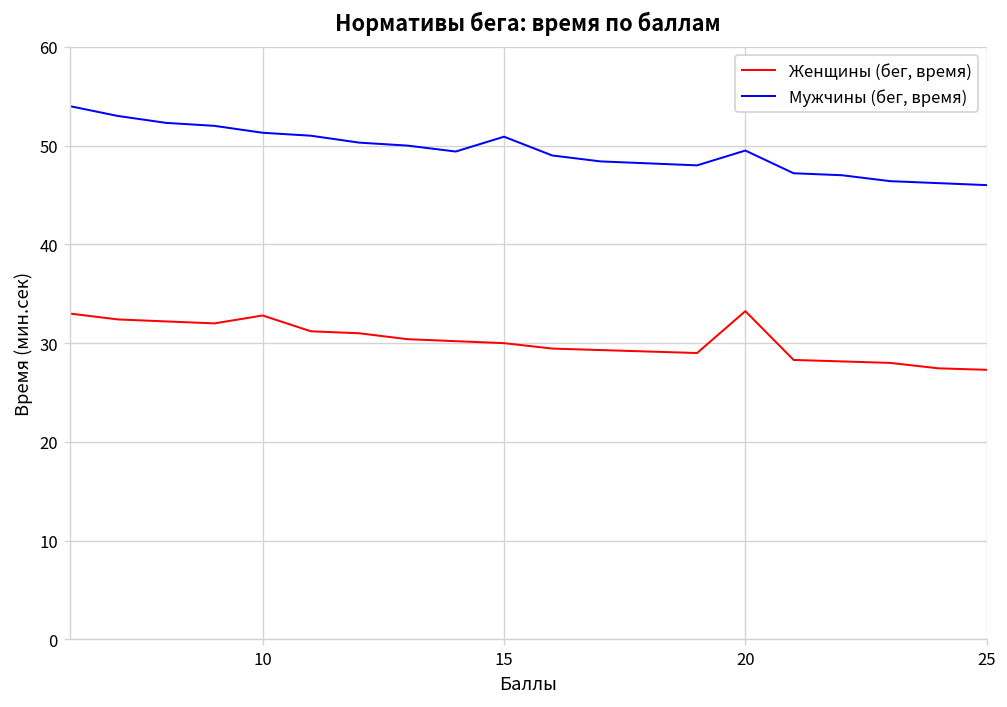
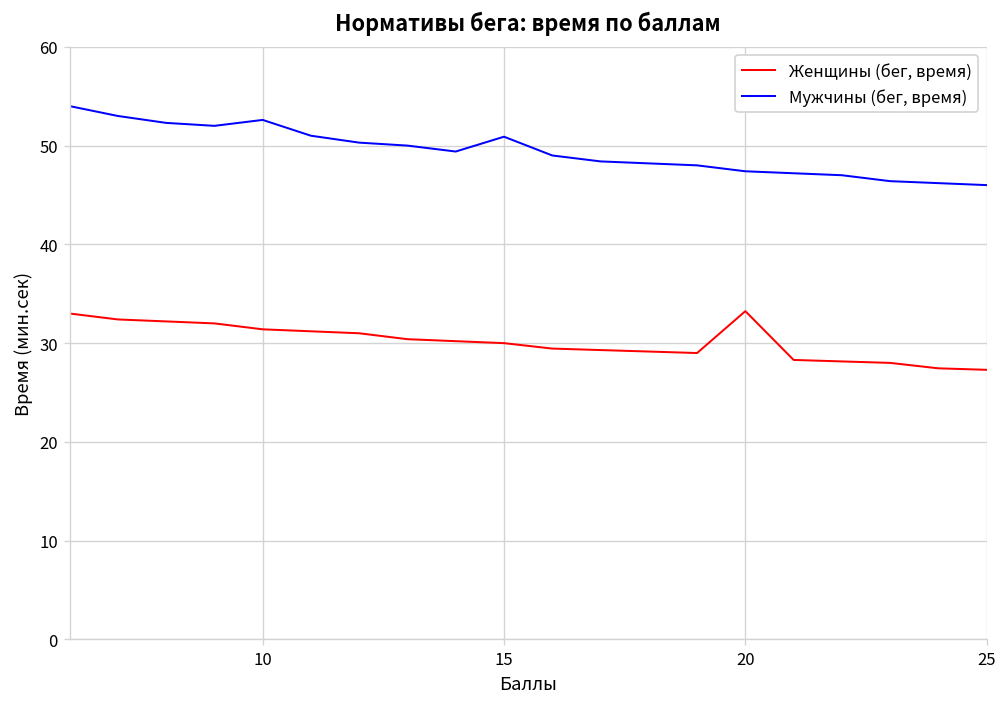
Женщины (бег, время), 10: 33 -> 31
Мужчины (бег, время), 10: 51 -> 53
Мужчины (бег, время), 20: 50 -> 47
